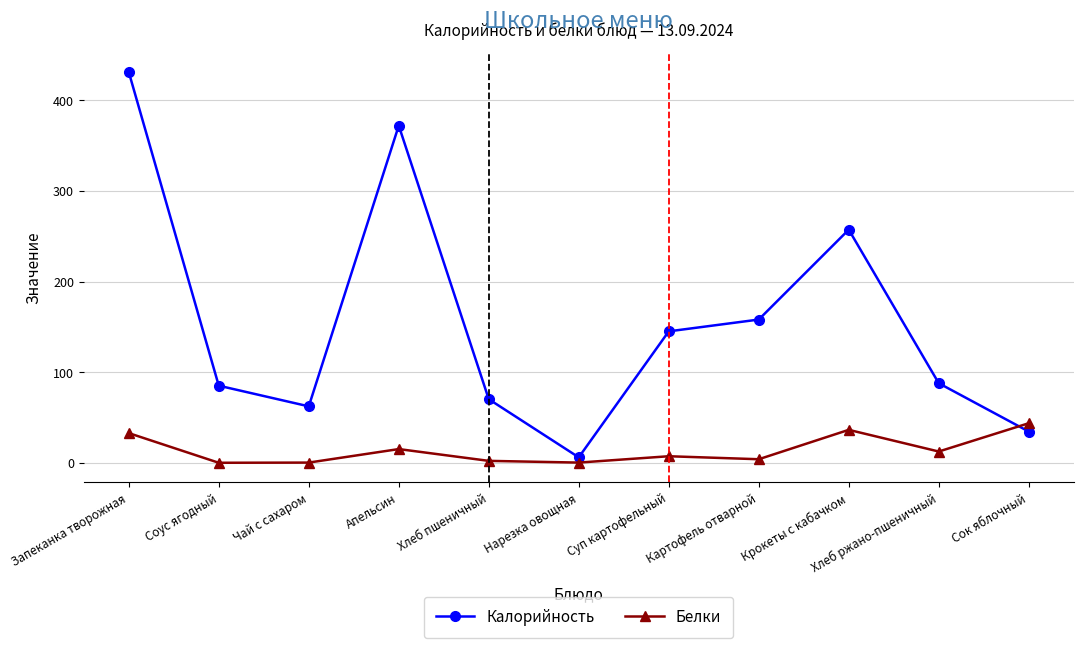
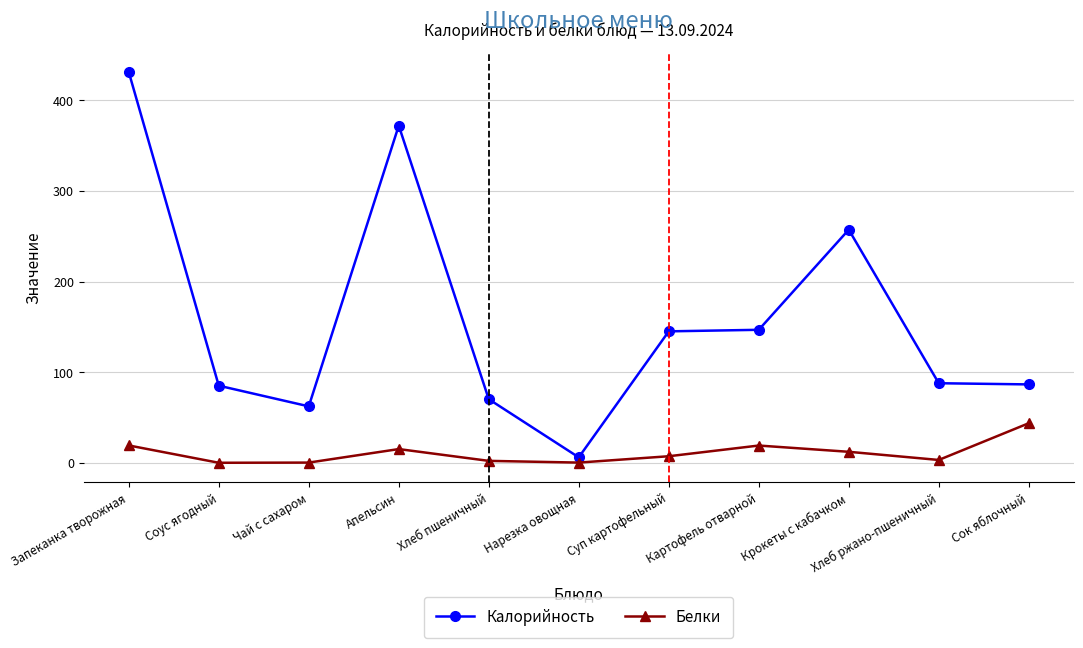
Белки, Запеканка творожная: 30 -> 20
Калорийность, Картофель отварной: 160 -> 150
Белки, Картофель отварной: 0 -> 20
Белки, Крокеты с кабачком: 40 -> 10
Белки, Хлеб ржано-пшеничный: 10 -> 0
Калорийность, Сок яблочный: 30 -> 90
